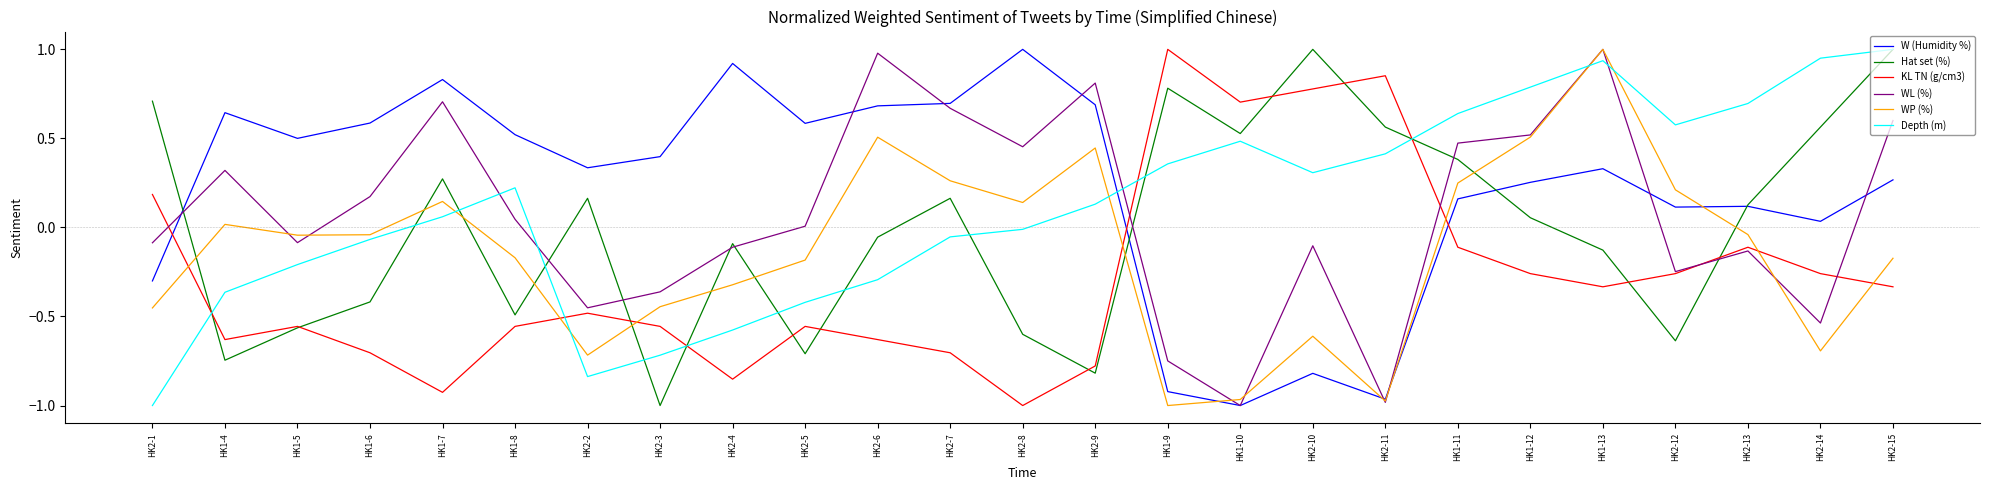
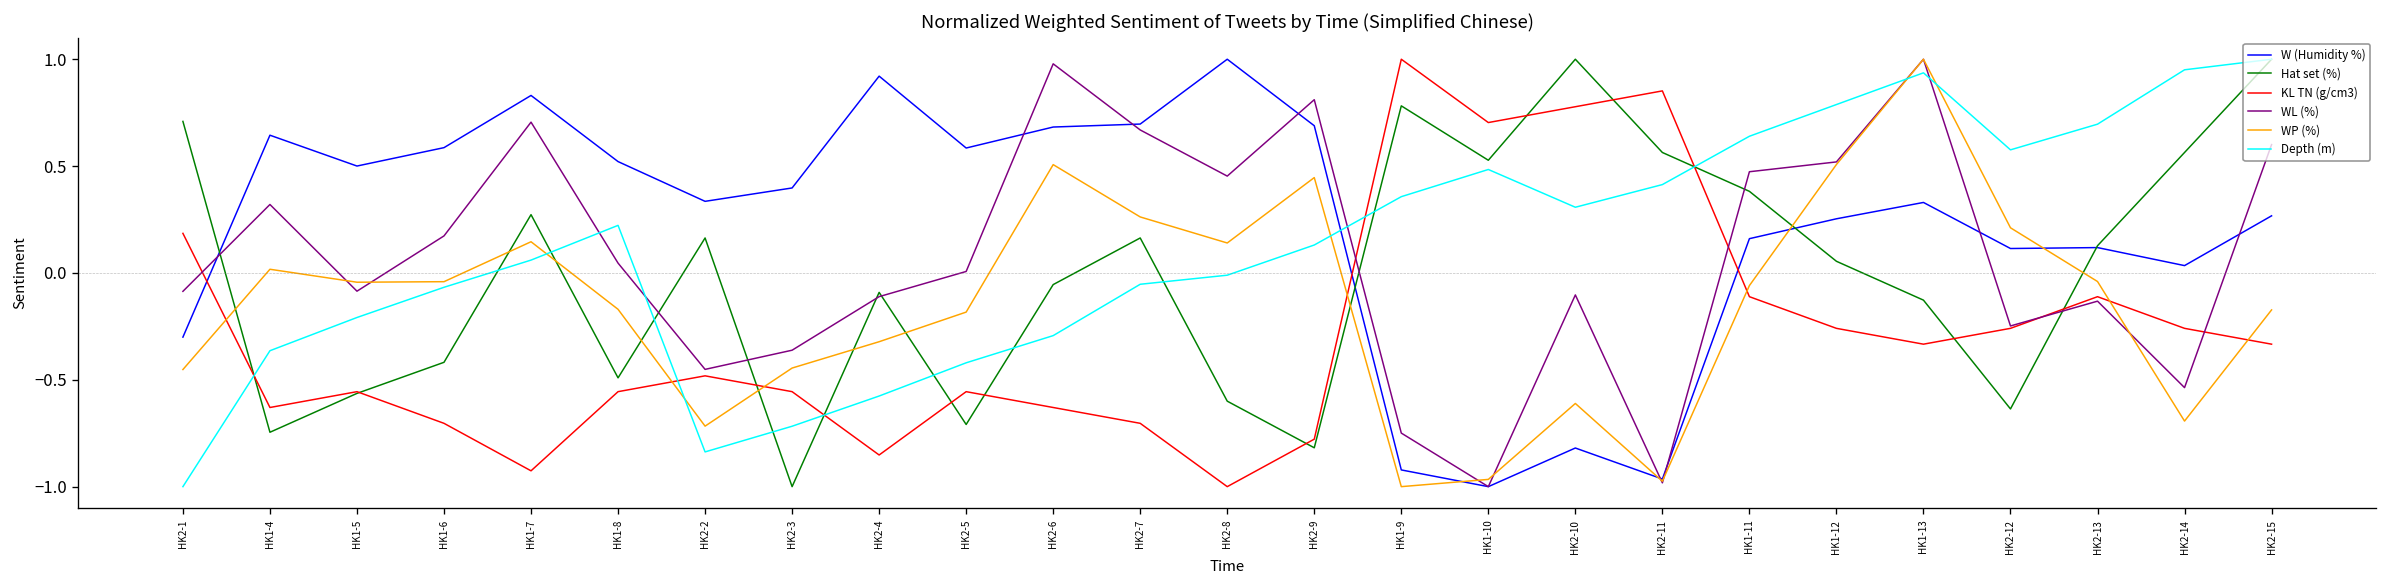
WP (%), HK1-11: 0.25 -> -0.06
